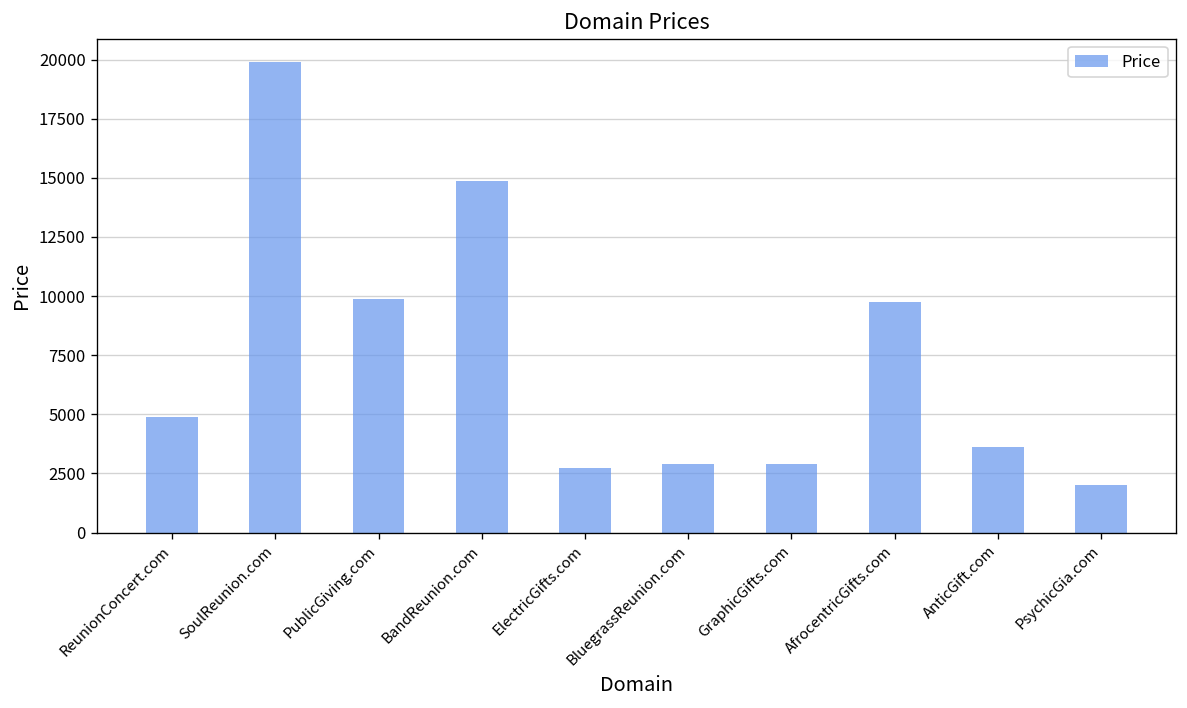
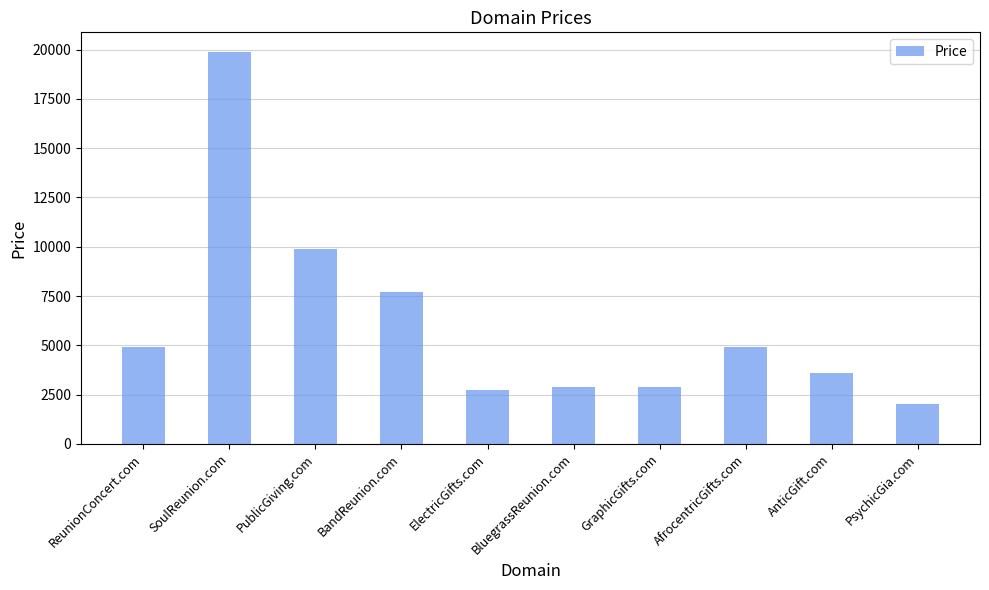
BandReunion.com: 14900 -> 7700
AfrocentricGifts.com: 9700 -> 4900
